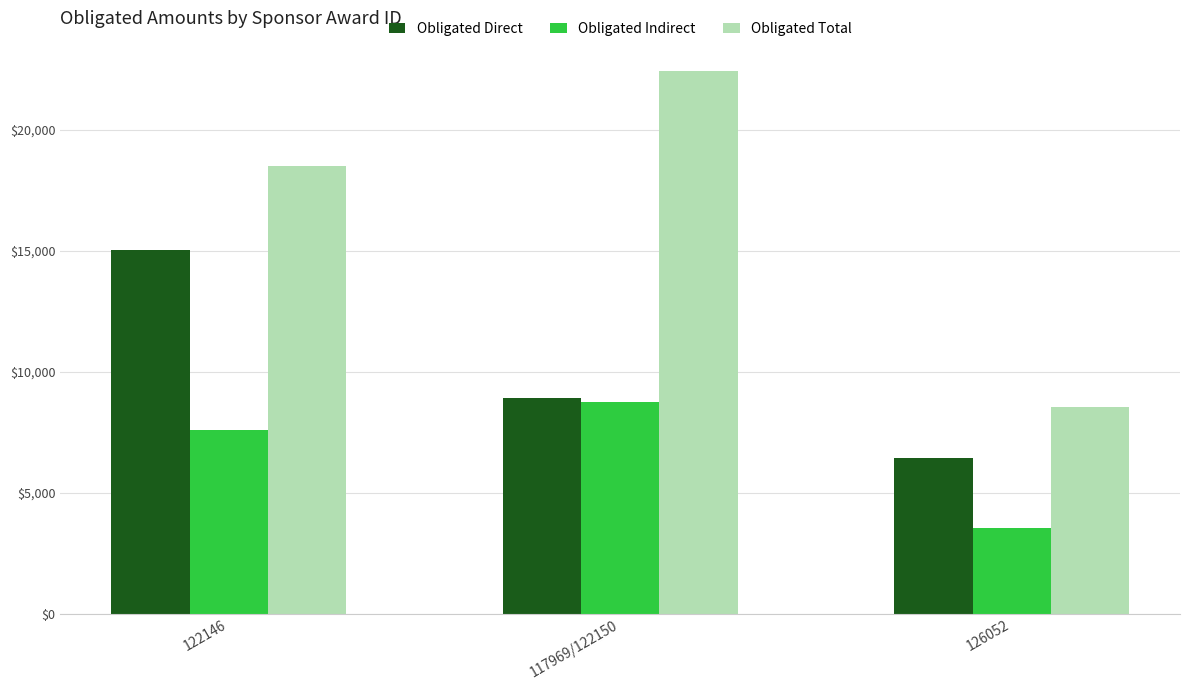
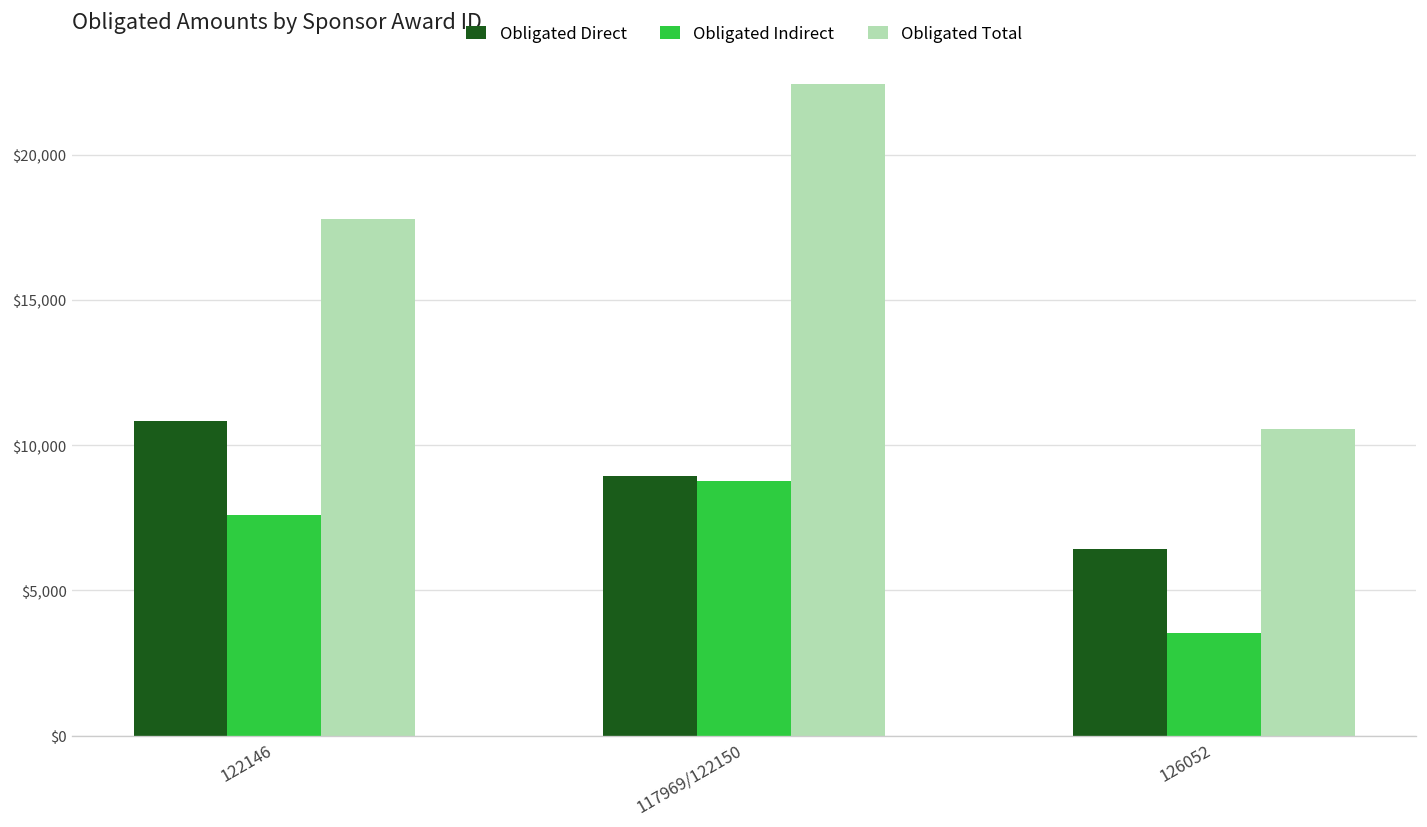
Obligated Direct, 122146: $15,000 -> $10,800
Obligated Total, 122146: $18,500 -> $17,800
Obligated Total, 126052: $8,500 -> $10,600
